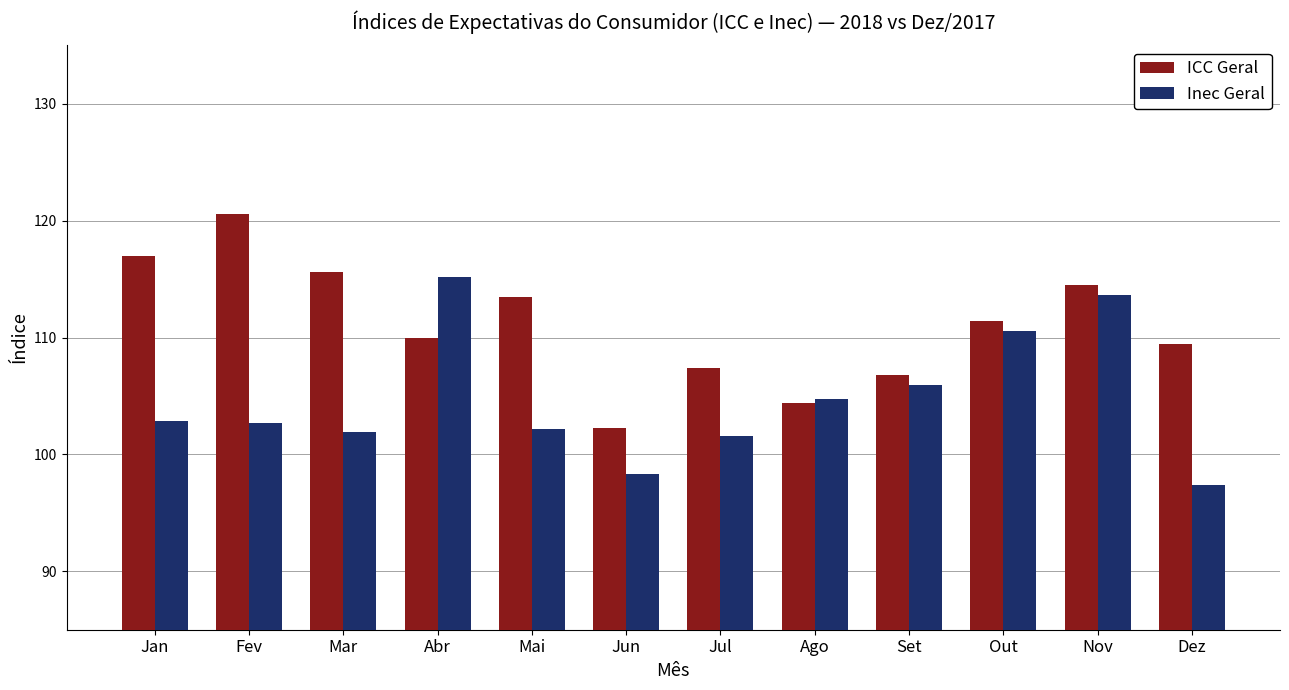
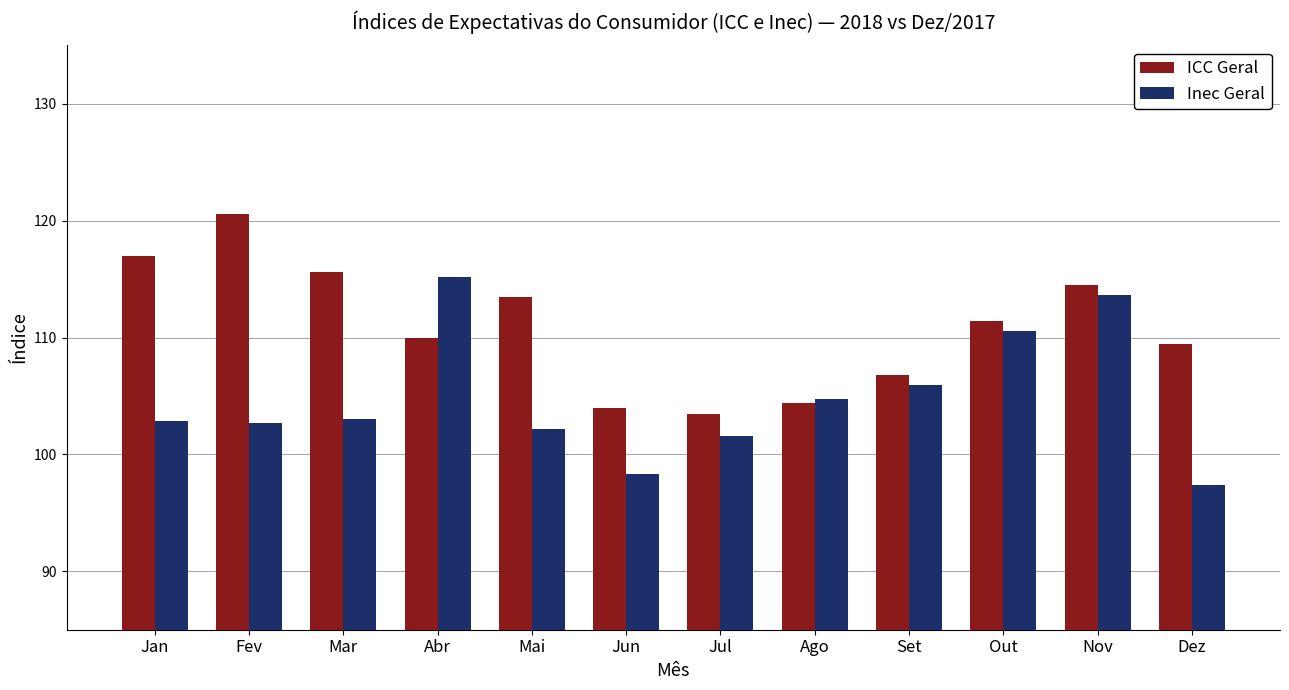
Inec Geral, Mar: 101.9 -> 103.0
ICC Geral, Jun: 102.3 -> 104.0
ICC Geral, Jul: 107.4 -> 103.5
